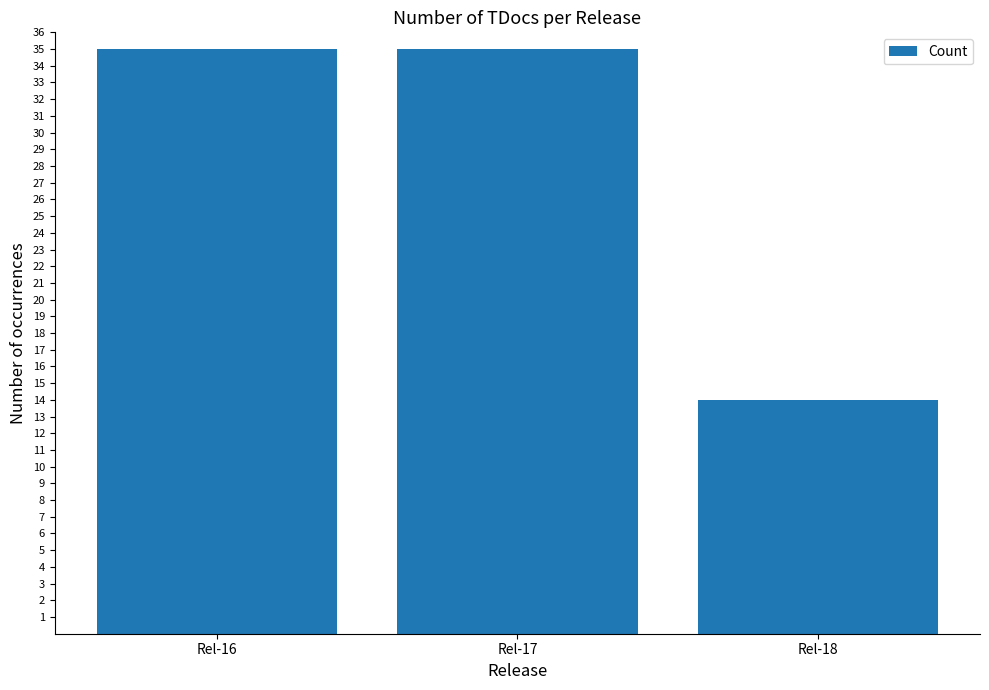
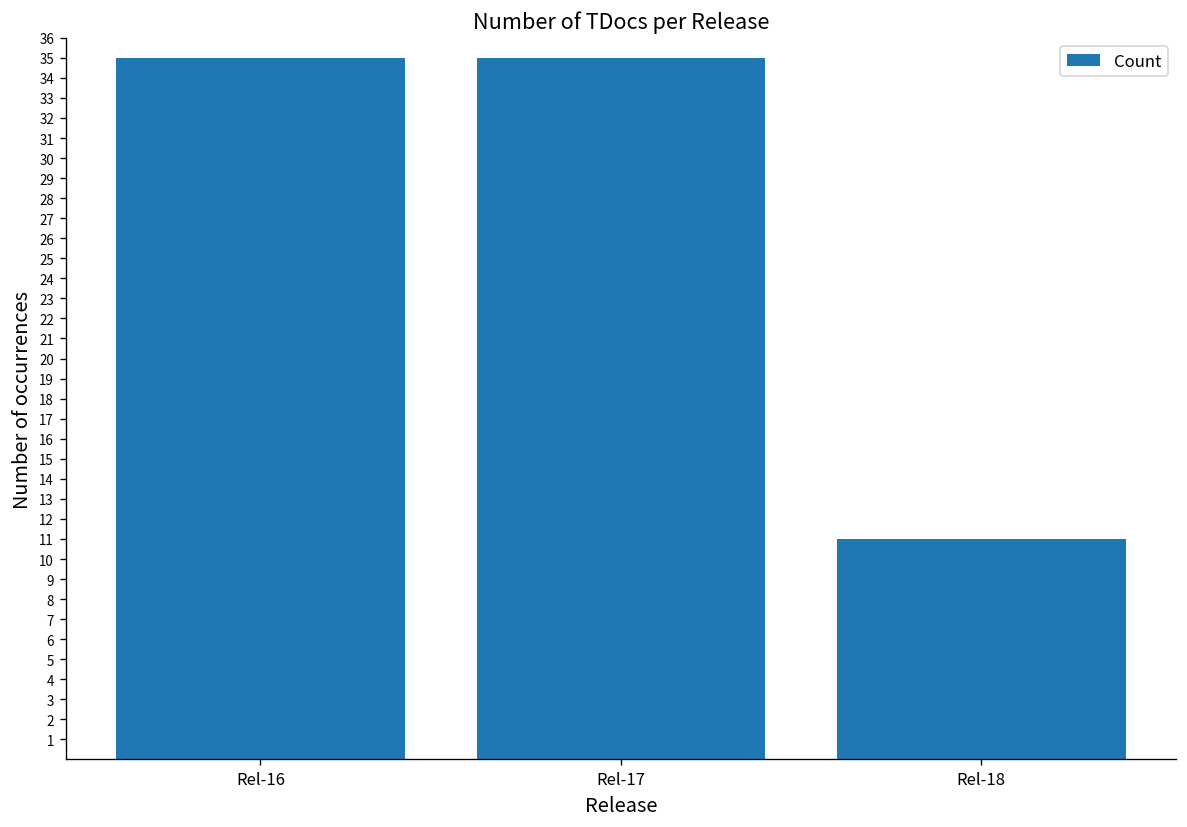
Rel-18: 14 -> 11
